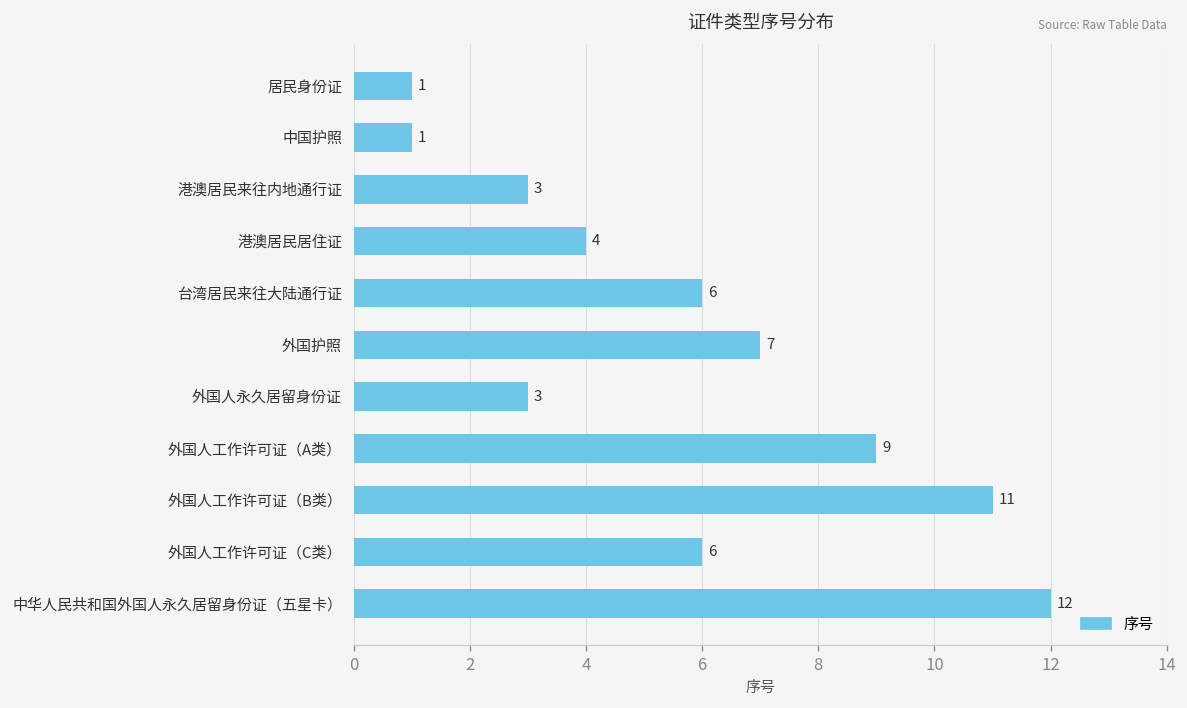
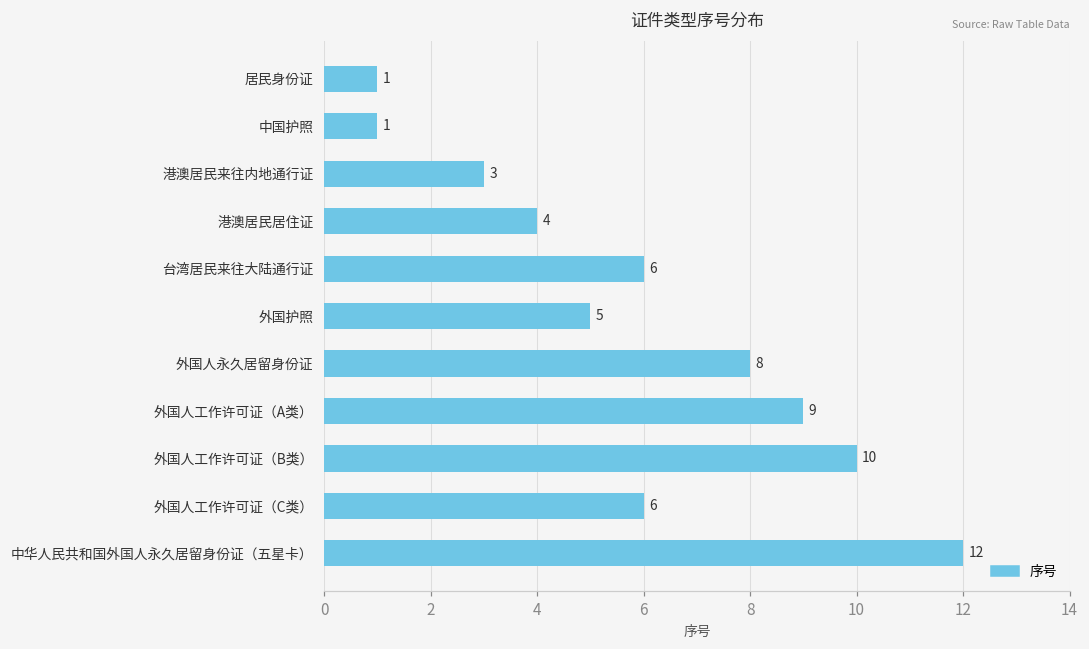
外国护照: 7 -> 5
外国人永久居留身份证: 3 -> 8
外国人工作许可证（B类）: 11 -> 10
